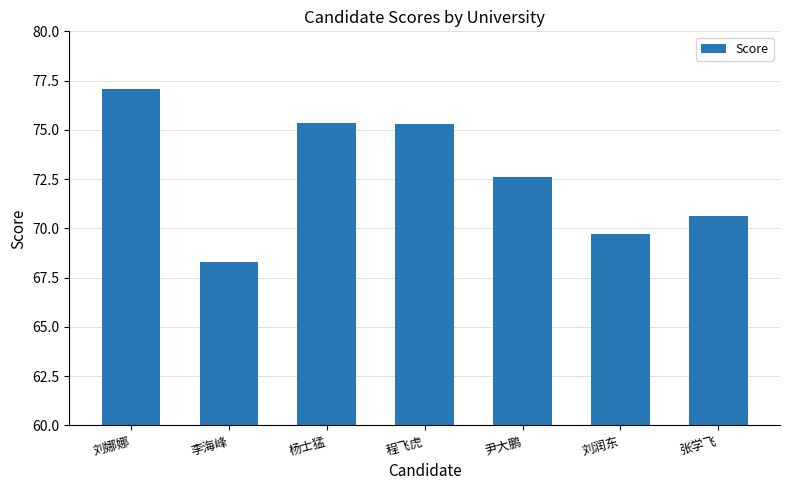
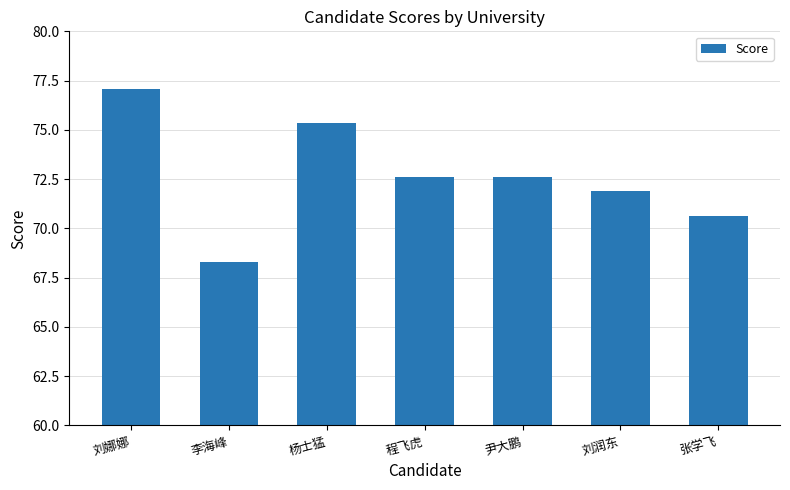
程飞虎: 75.3 -> 72.6
刘润东: 69.7 -> 71.9
